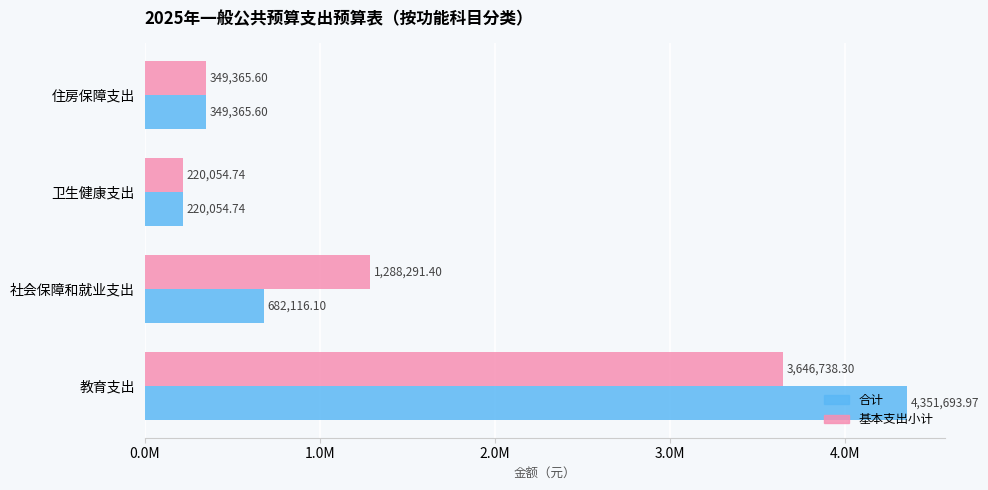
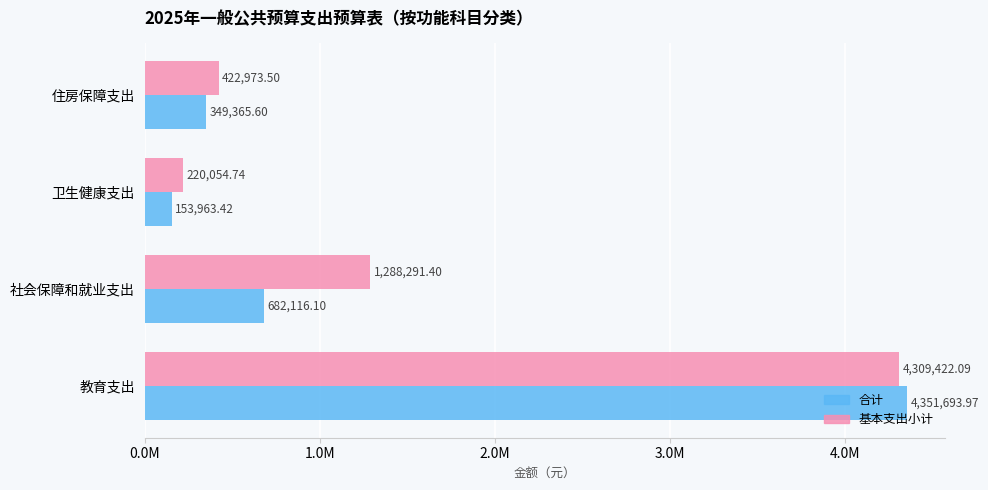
基本支出小计, 住房保障支出: 349,365.60 -> 422,973.50
合计, 卫生健康支出: 220,054.74 -> 153,963.42
基本支出小计, 教育支出: 3,646,738.30 -> 4,309,422.09
